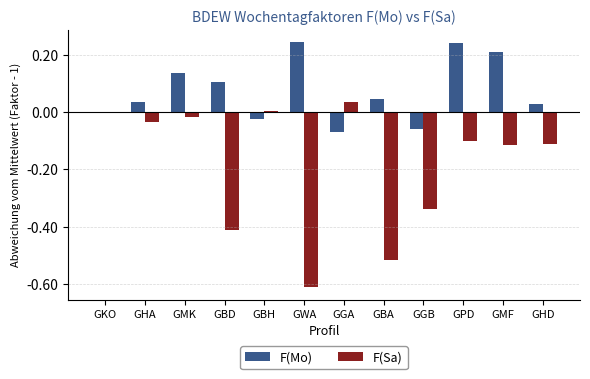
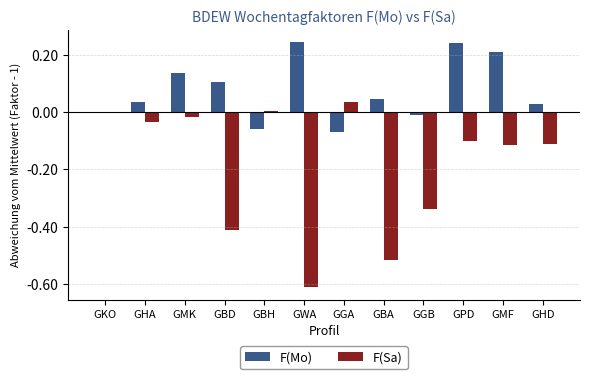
F(Mo), GBH: -0.02 -> -0.06
F(Mo), GGB: -0.06 -> -0.01
